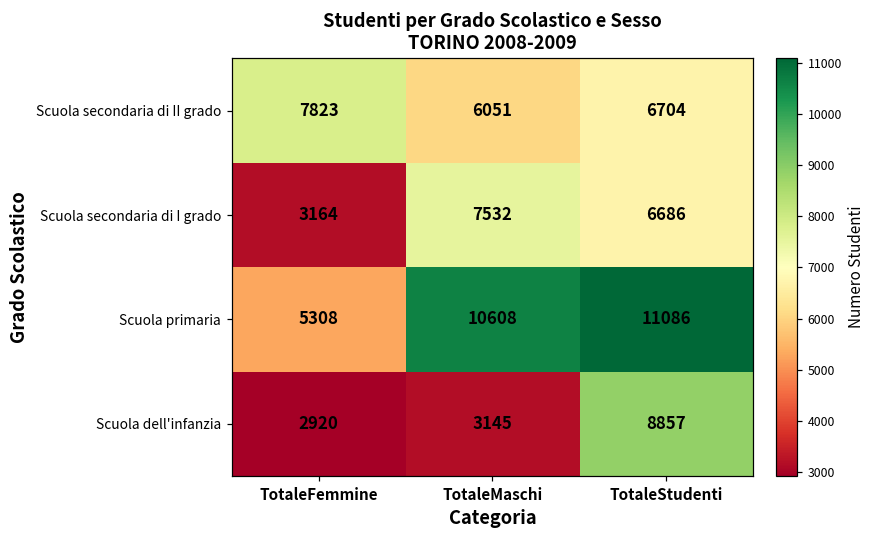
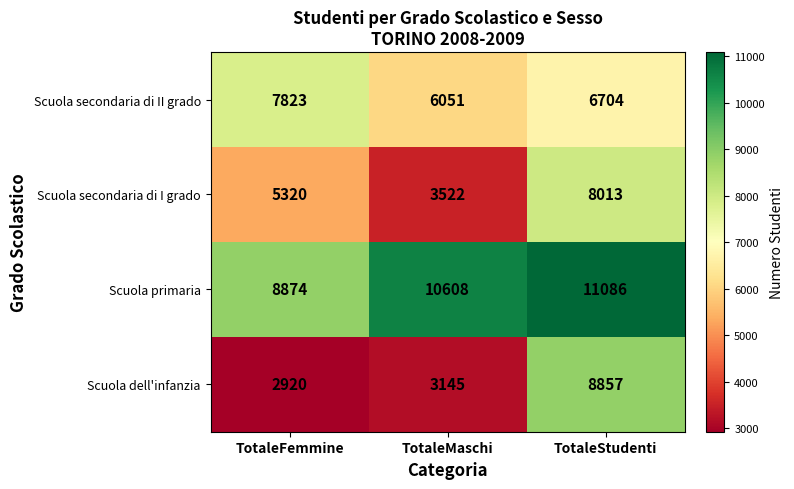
Scuola secondaria di I grado, TotaleFemmine: 3164 -> 5320
Scuola secondaria di I grado, TotaleMaschi: 7532 -> 3522
Scuola secondaria di I grado, TotaleStudenti: 6686 -> 8013
Scuola primaria, TotaleFemmine: 5308 -> 8874
